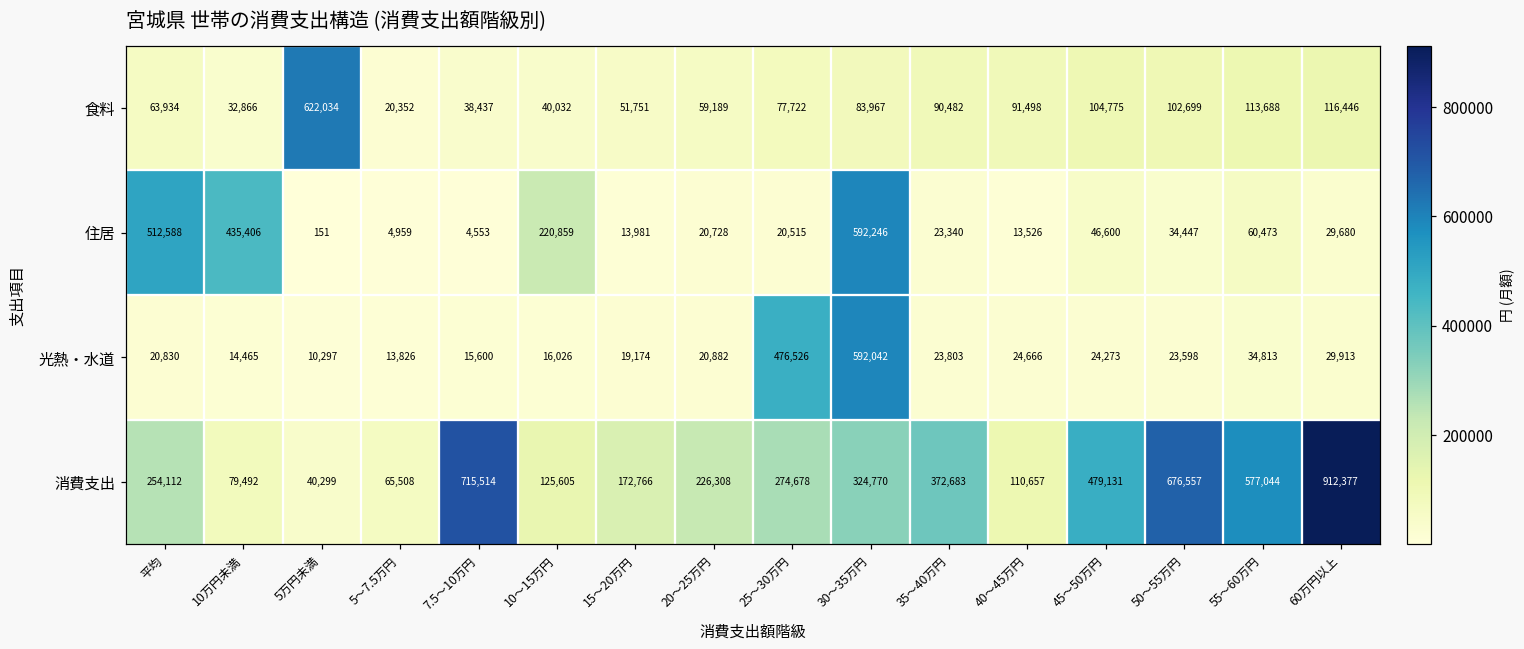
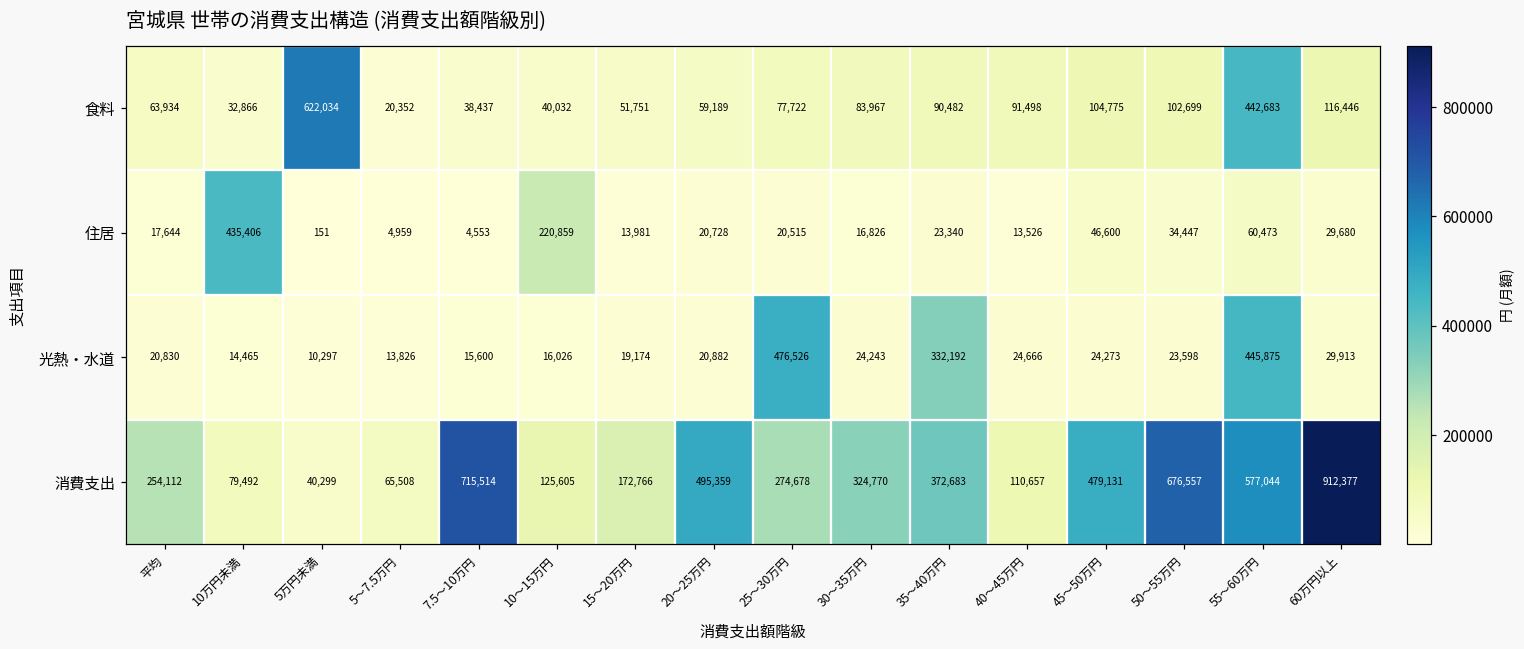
食料, 55～60万円: 113,688 -> 442,683
住居, 平均: 512,588 -> 17,644
住居, 30～35万円: 592,246 -> 16,826
光熱・水道, 30～35万円: 592,042 -> 24,243
光熱・水道, 35～40万円: 23,803 -> 332,192
光熱・水道, 55～60万円: 34,813 -> 445,875
消費支出, 20～25万円: 226,308 -> 495,359
